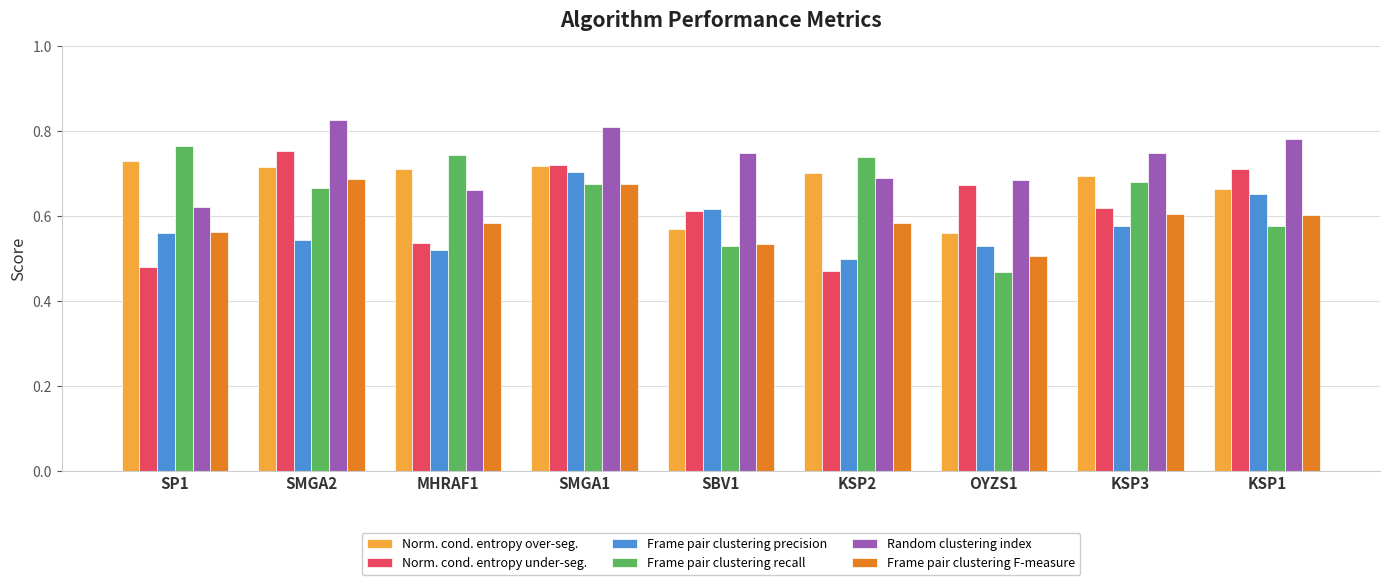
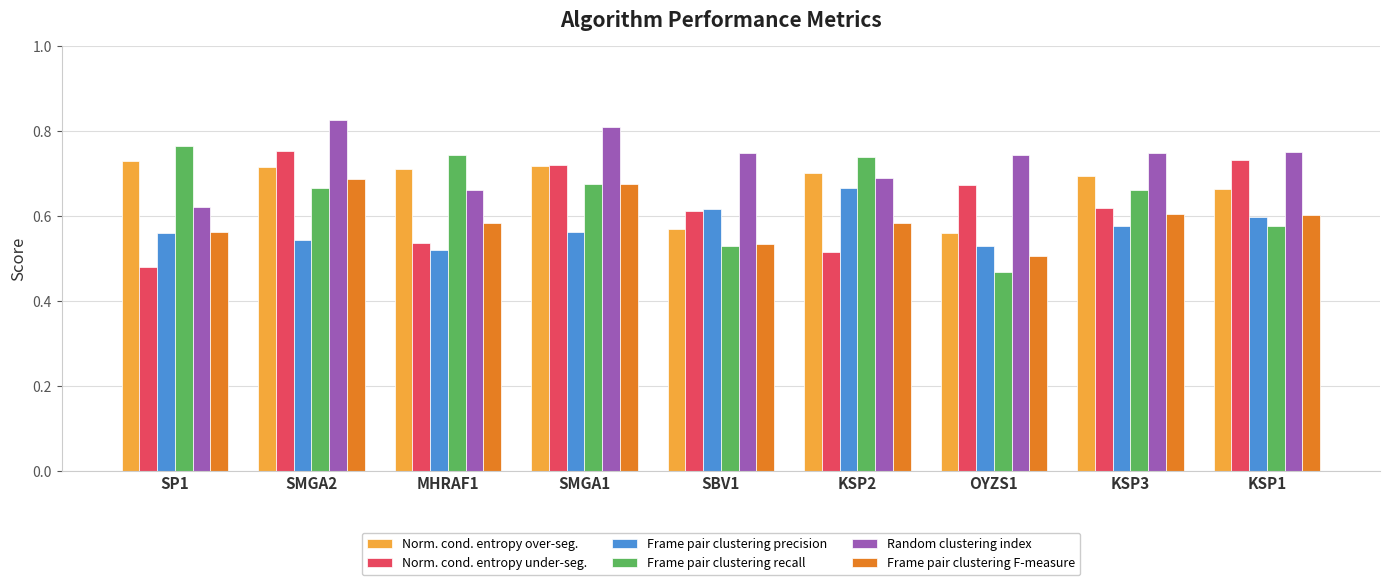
Frame pair clustering precision, SMGA1: 0.70 -> 0.56
Norm. cond. entropy under-seg., KSP2: 0.47 -> 0.52
Frame pair clustering precision, KSP2: 0.50 -> 0.67
Random clustering index, OYZS1: 0.69 -> 0.75
Frame pair clustering recall, KSP3: 0.68 -> 0.66
Norm. cond. entropy under-seg., KSP1: 0.71 -> 0.73
Frame pair clustering precision, KSP1: 0.65 -> 0.60
Random clustering index, KSP1: 0.78 -> 0.75
